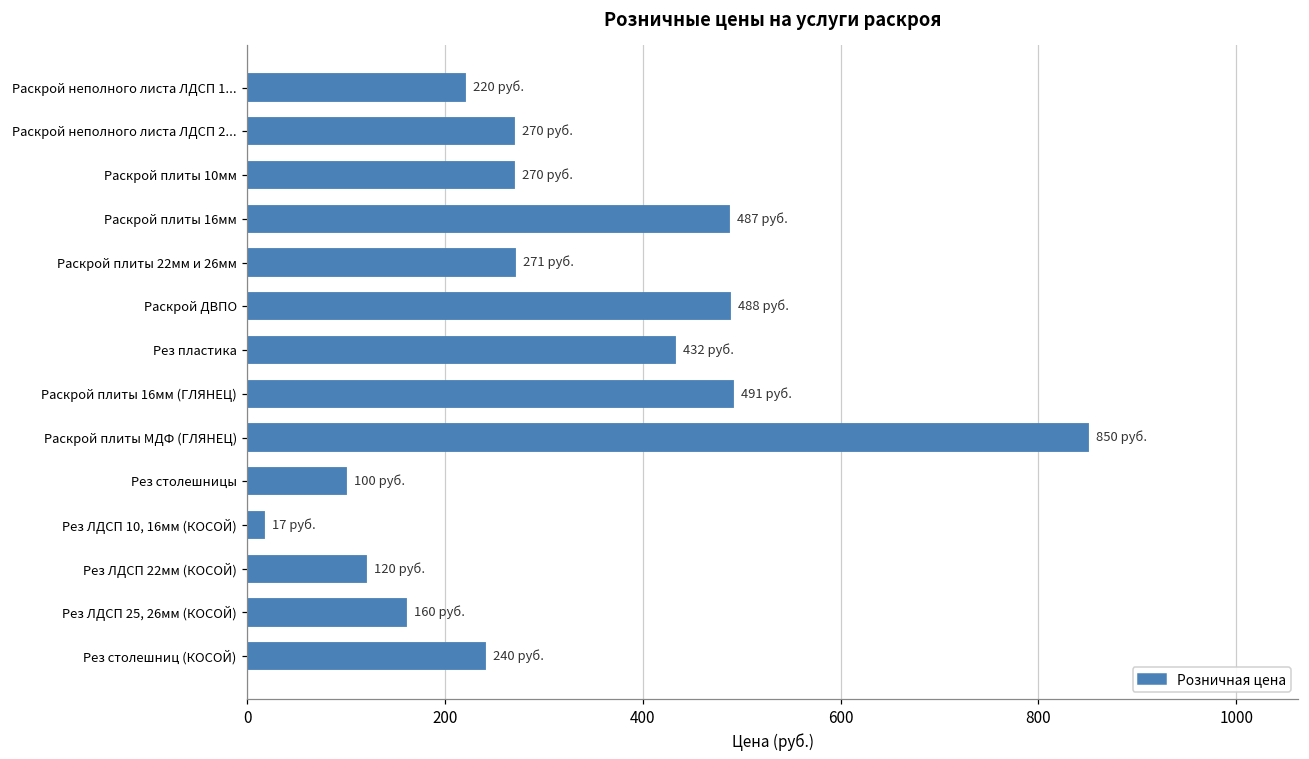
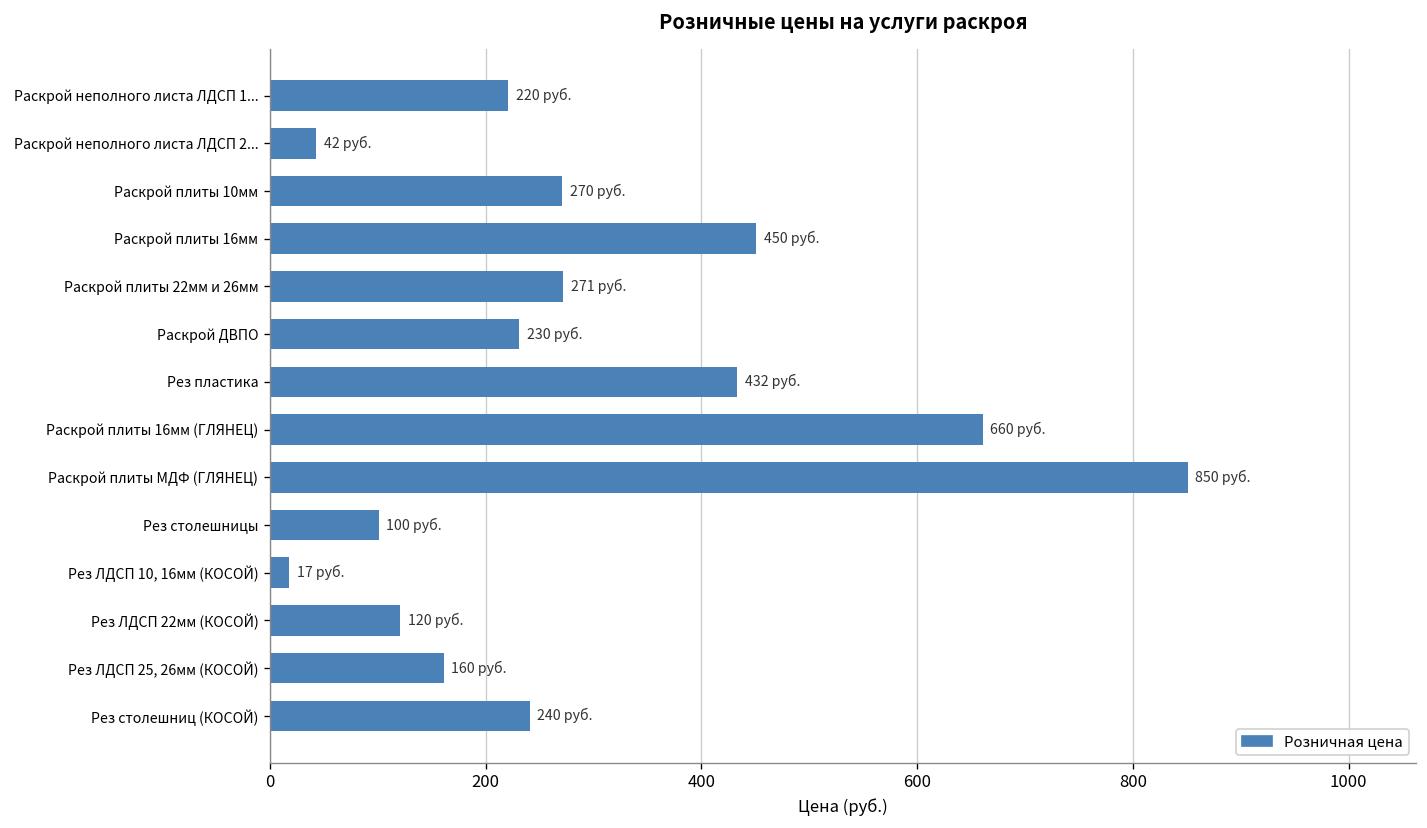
Раскрой неполного листа ЛДСП 2...: 270 -> 42
Раскрой плиты 16мм: 487 -> 450
Раскрой ДВПО: 488 -> 230
Раскрой плиты 16мм (ГЛЯНЕЦ): 491 -> 660
